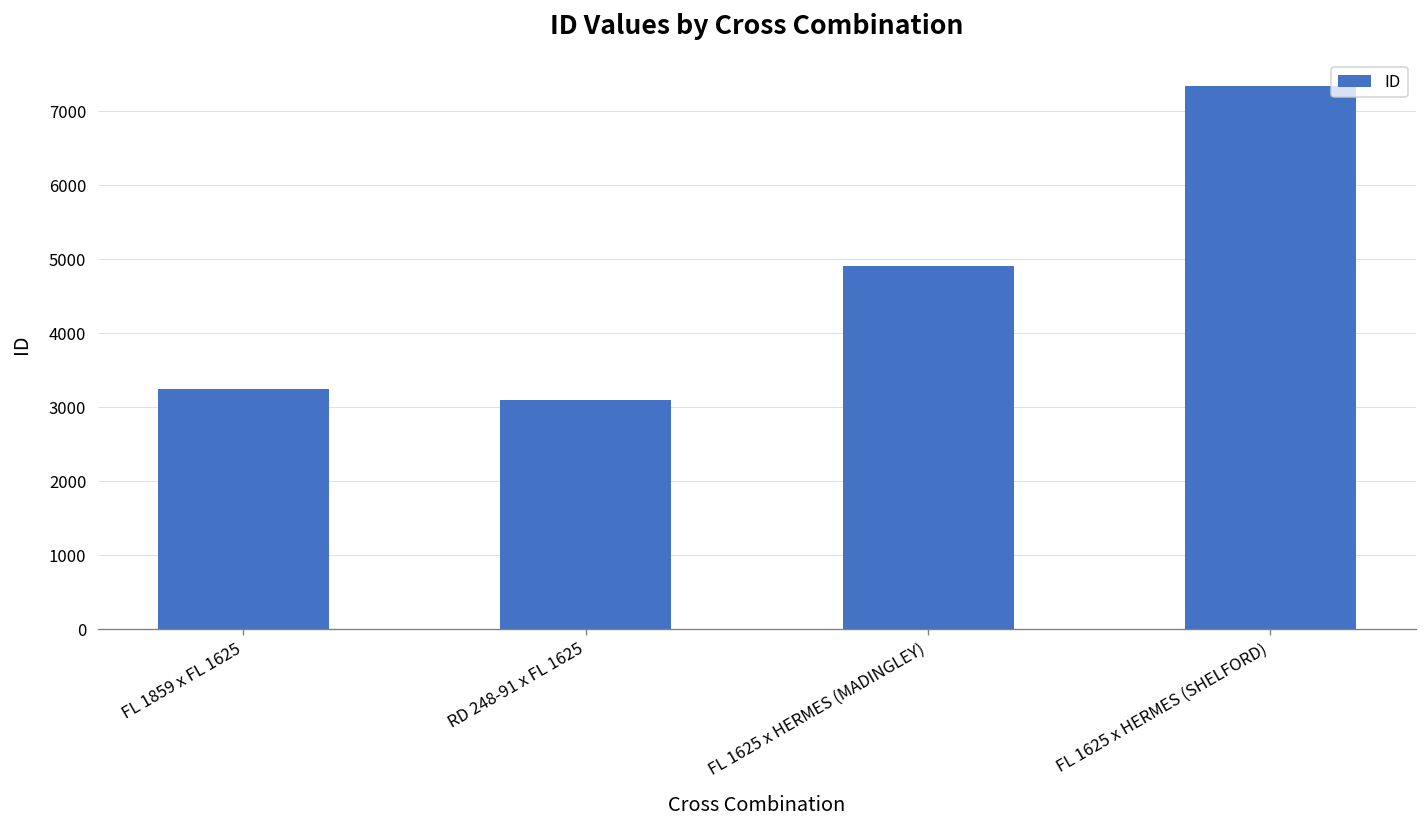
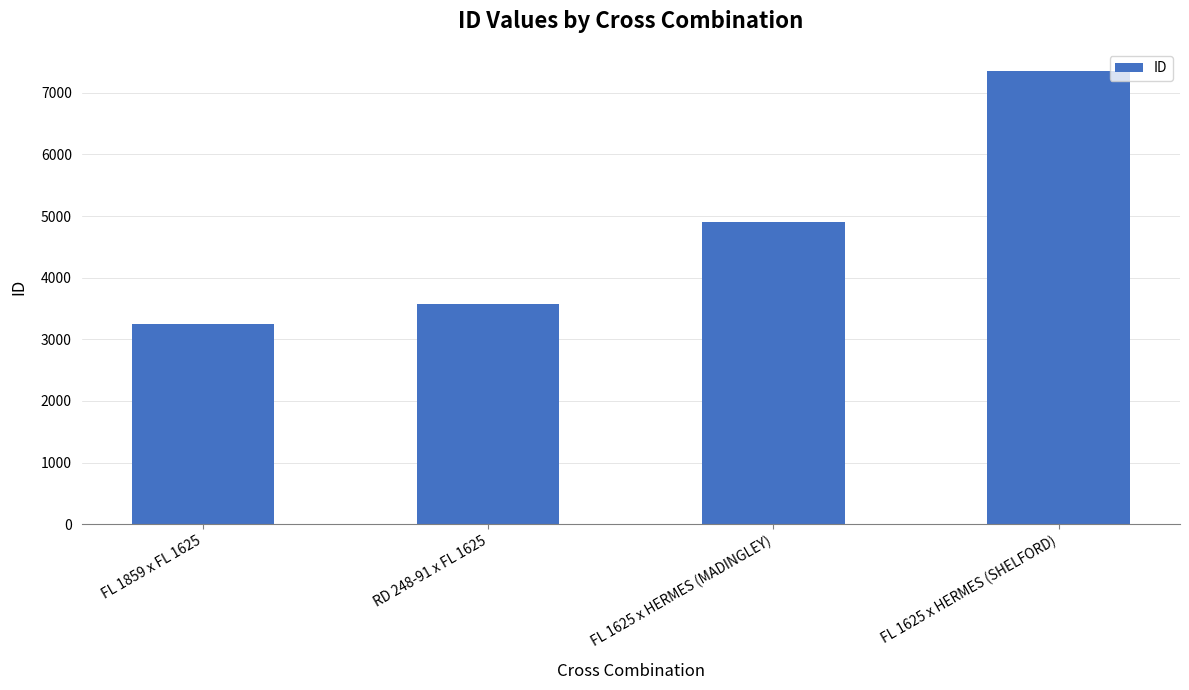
RD 248-91 x FL 1625: 3100 -> 3600
